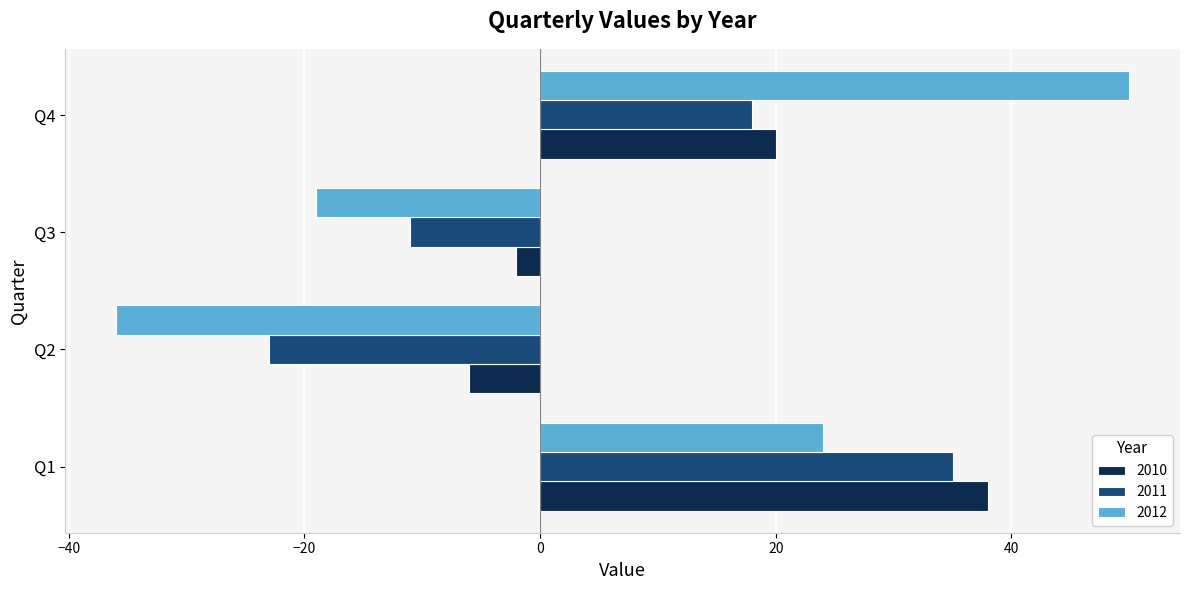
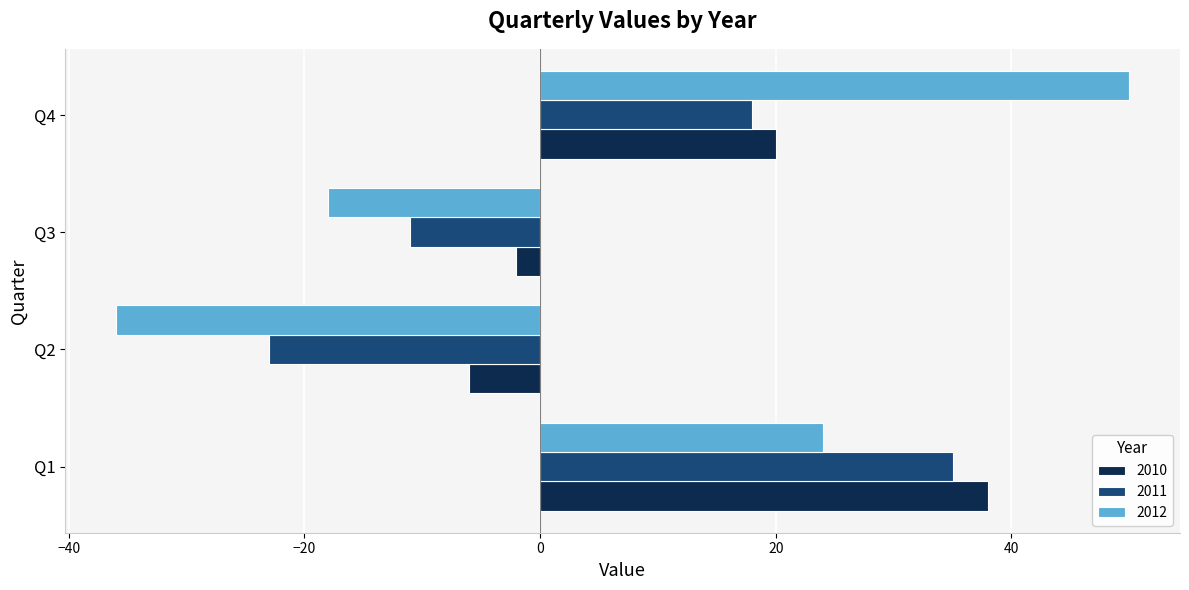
2012, Q3: -19 -> -18
